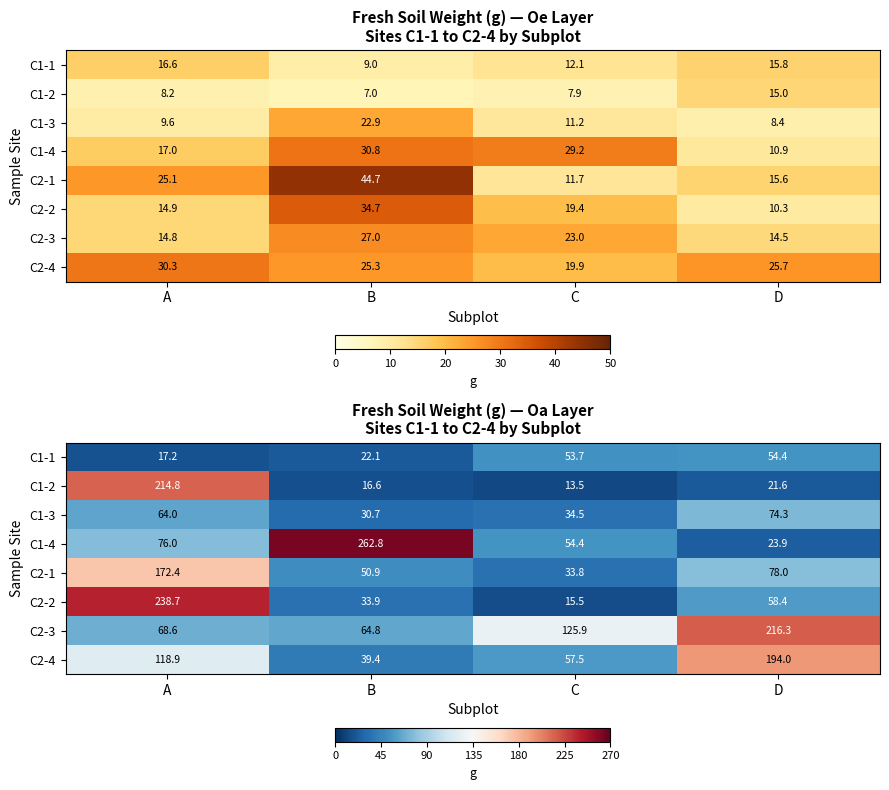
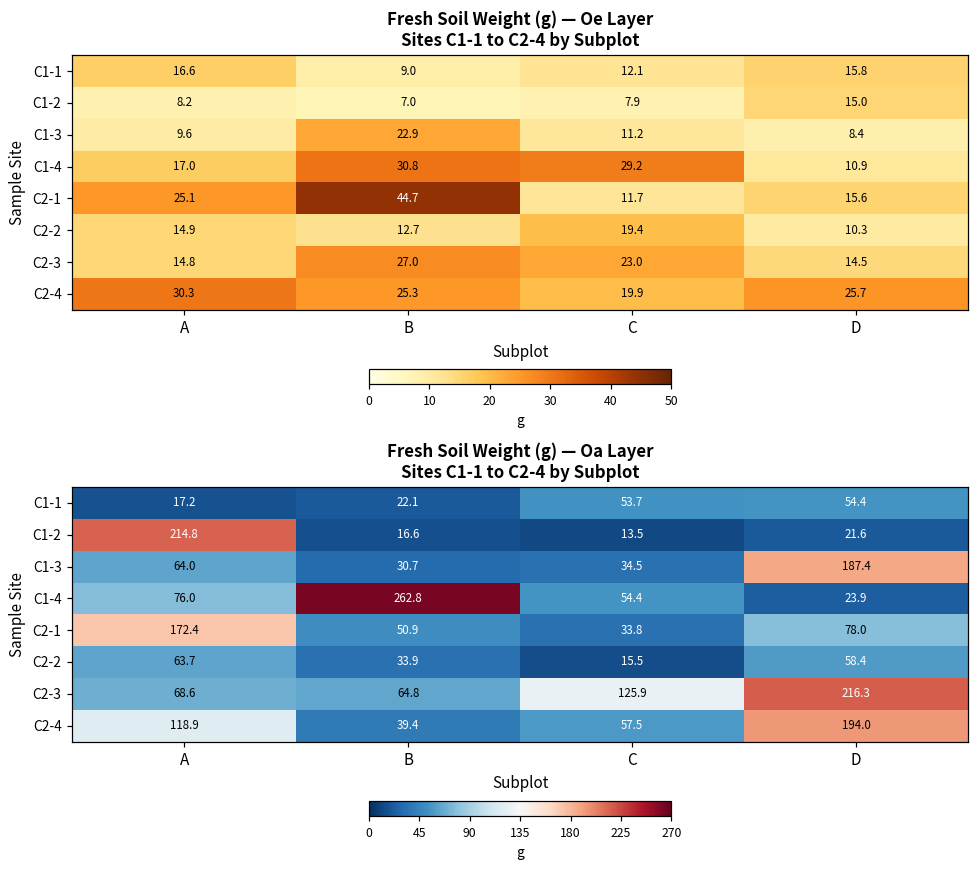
Fresh Soil Weight (g) — Oe Layer Sites C1-1 to C2-4 by Subplot, C2-2, B: 34.7 -> 12.7
Fresh Soil Weight (g) — Oa Layer Sites C1-1 to C2-4 by Subplot, C1-3, D: 74.3 -> 187.4
Fresh Soil Weight (g) — Oa Layer Sites C1-1 to C2-4 by Subplot, C2-2, A: 238.7 -> 63.7
